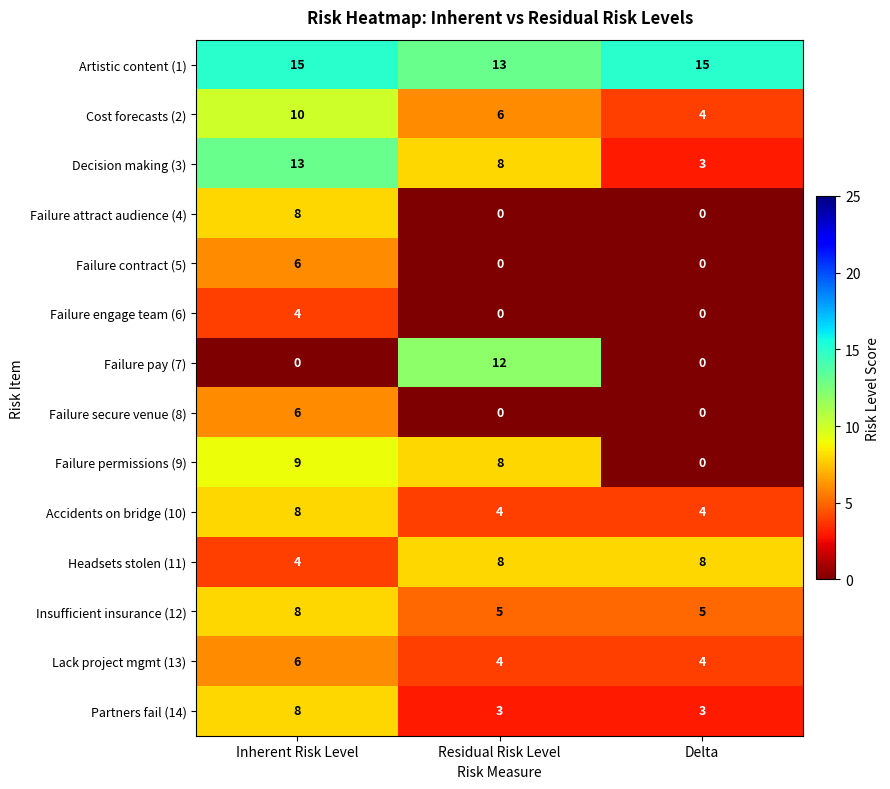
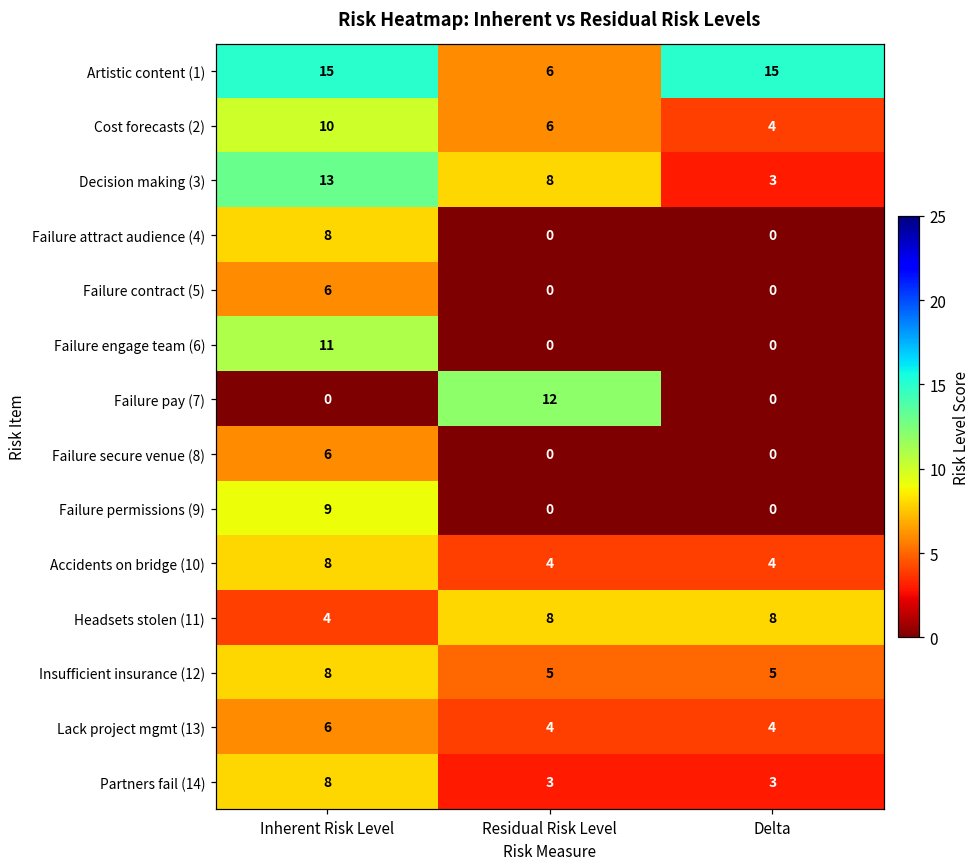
Artistic content (1), Residual Risk Level: 13 -> 6
Failure engage team (6), Inherent Risk Level: 4 -> 11
Failure permissions (9), Residual Risk Level: 8 -> 0
